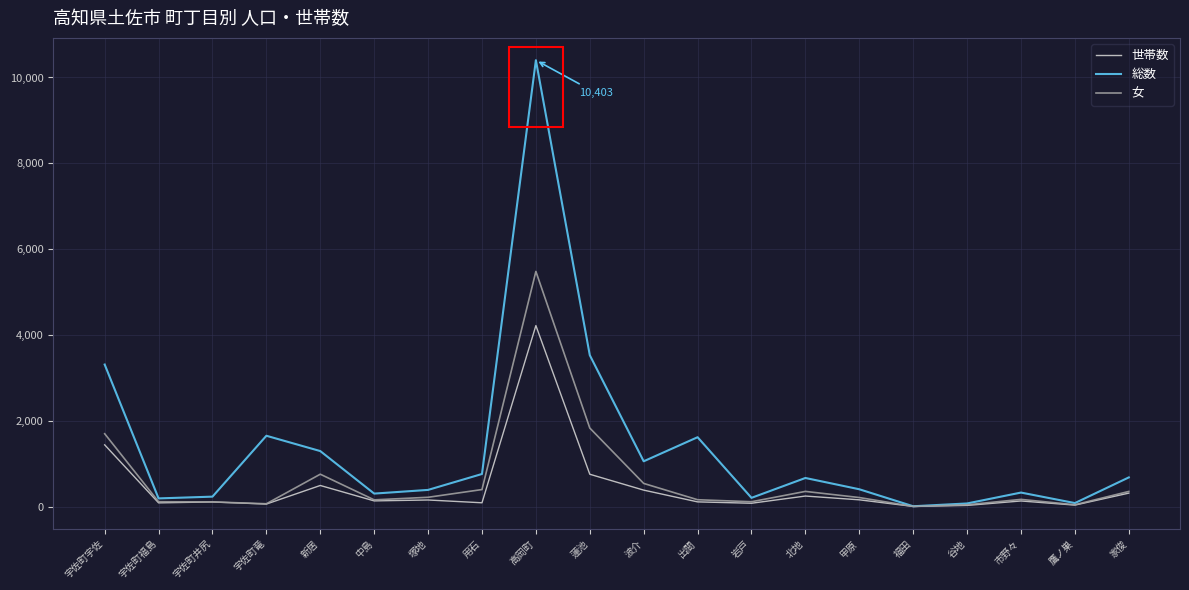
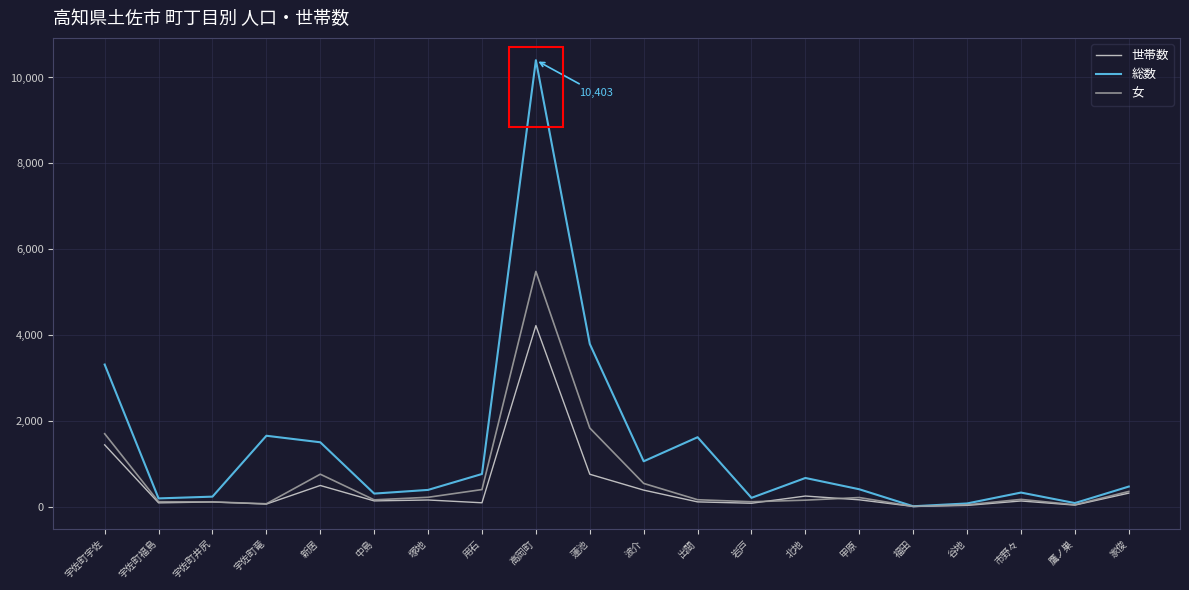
総数, 新居: 1,300 -> 1,500
総数, 蓮池: 3,500 -> 3,800
女, 北地: 400 -> 100
総数, 家俊: 700 -> 500
